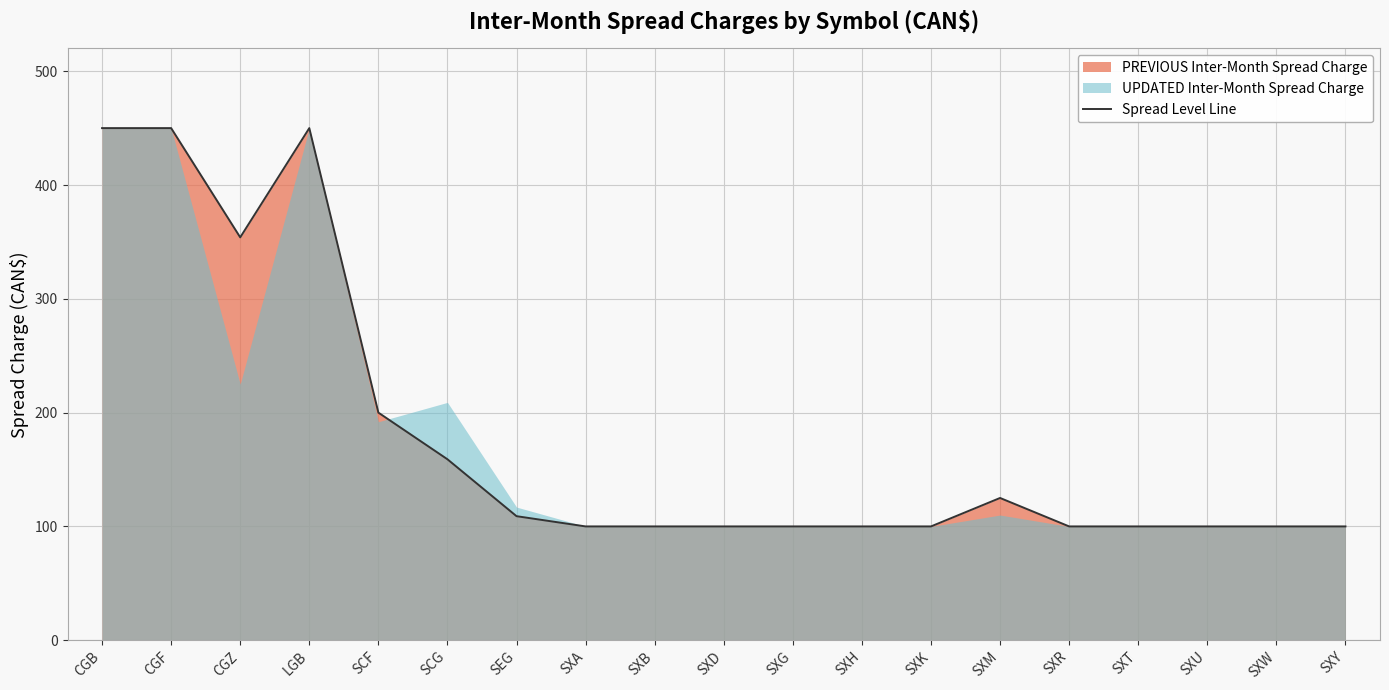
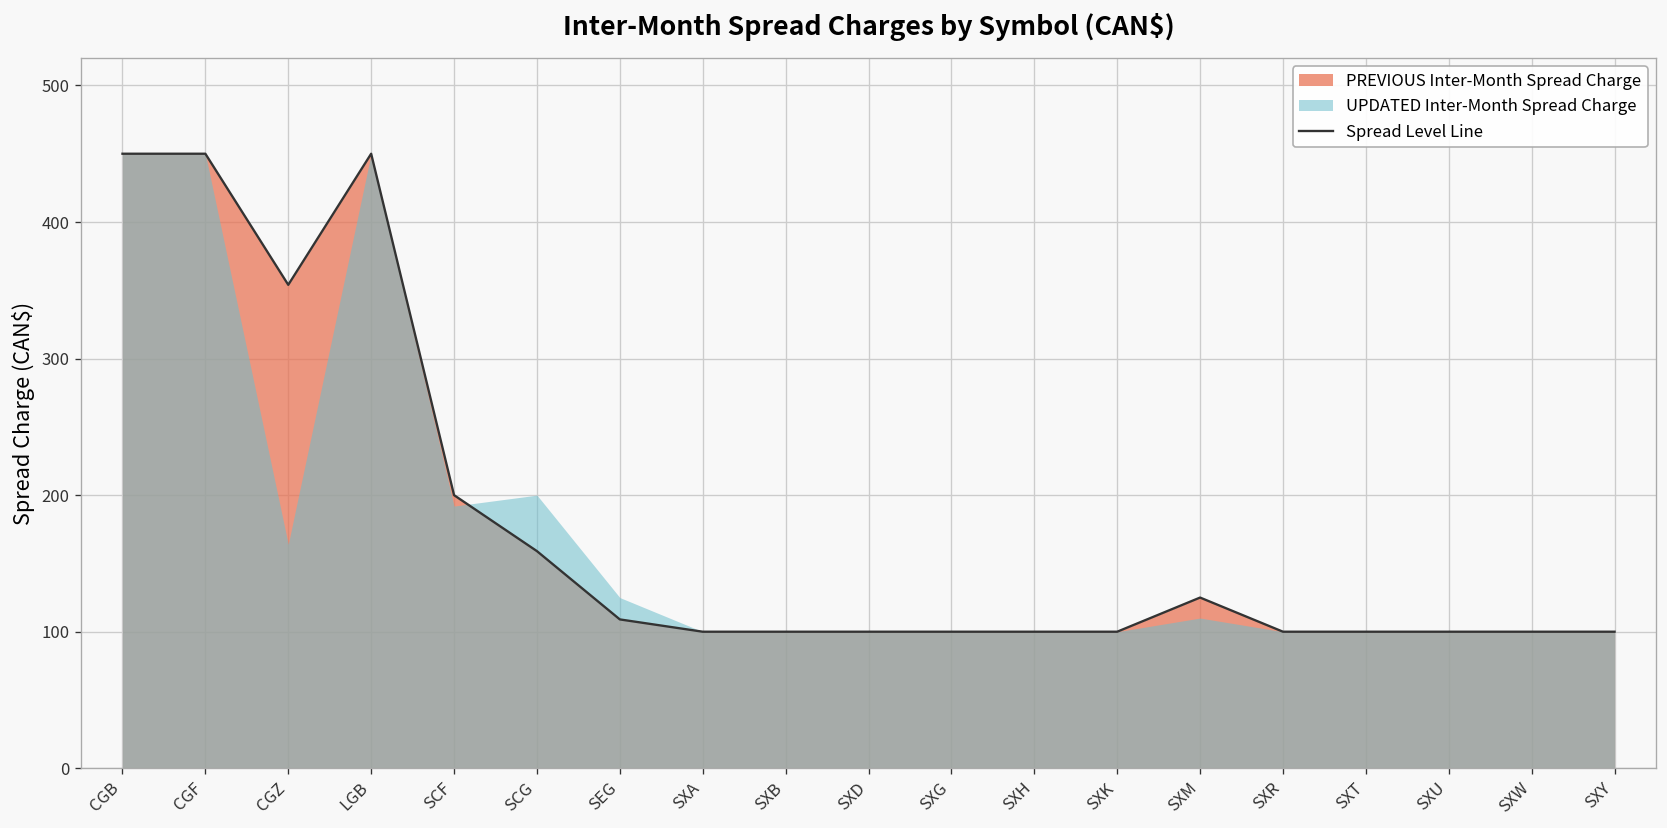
UPDATED Inter-Month Spread Charge, CGZ: 225 -> 164
UPDATED Inter-Month Spread Charge, SCG: 209 -> 200
UPDATED Inter-Month Spread Charge, SEG: 117 -> 125
